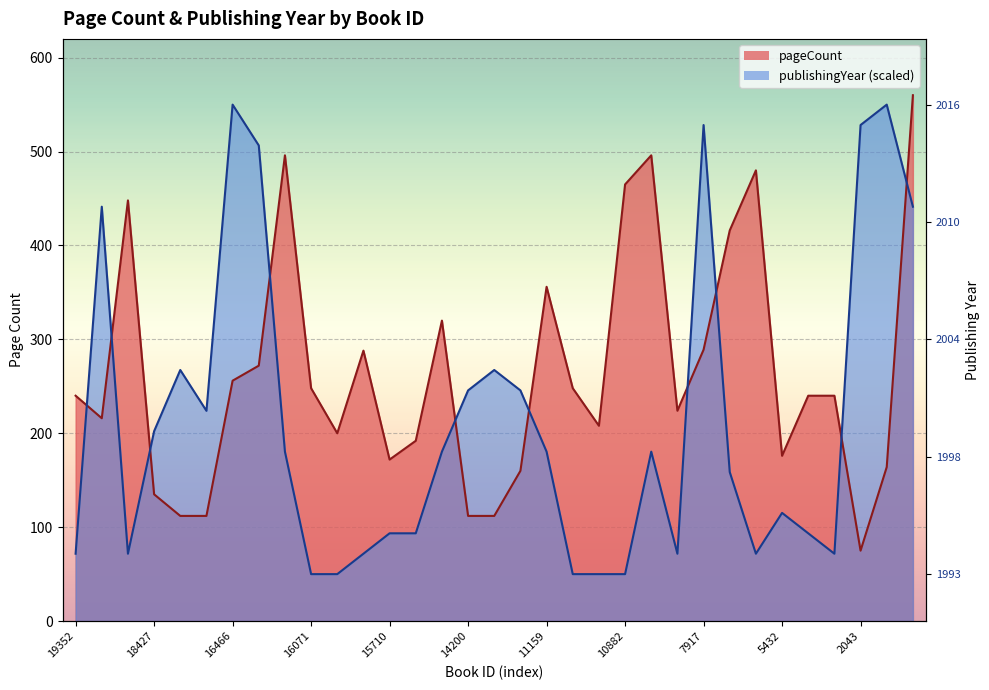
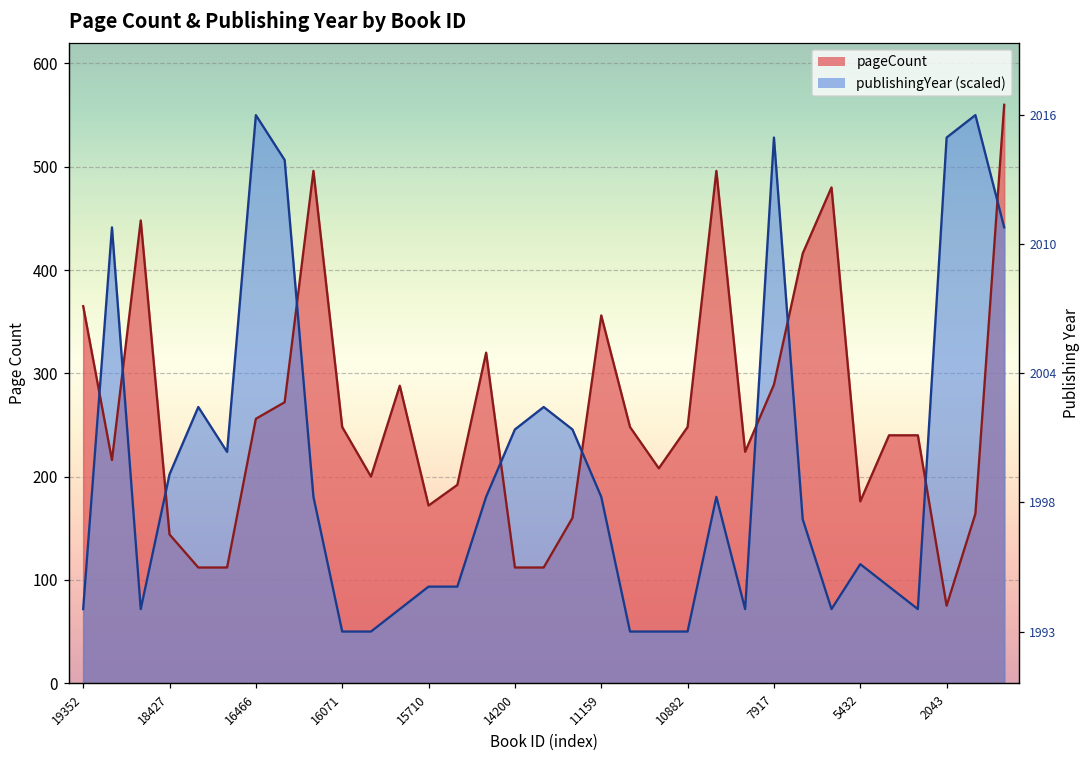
pageCount, 19352: 240 -> 370
pageCount, 18427: 135 -> 144
pageCount, 10882: 470 -> 250
